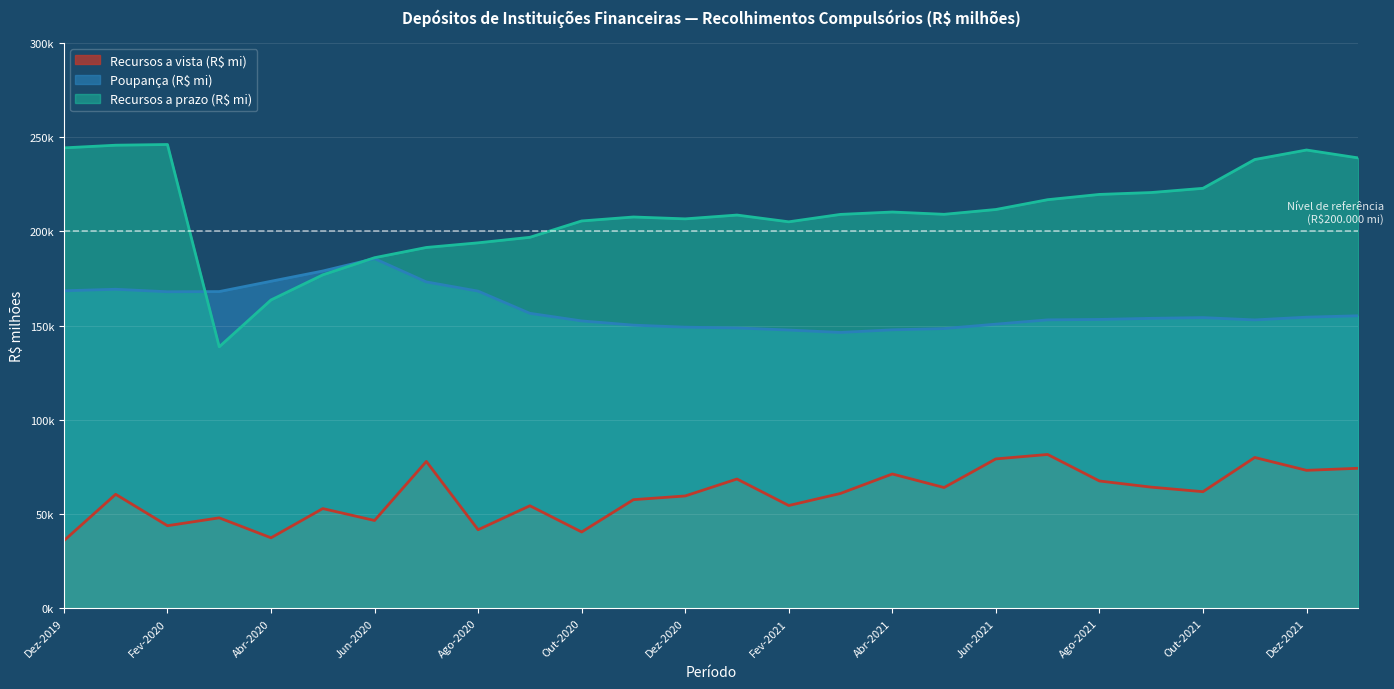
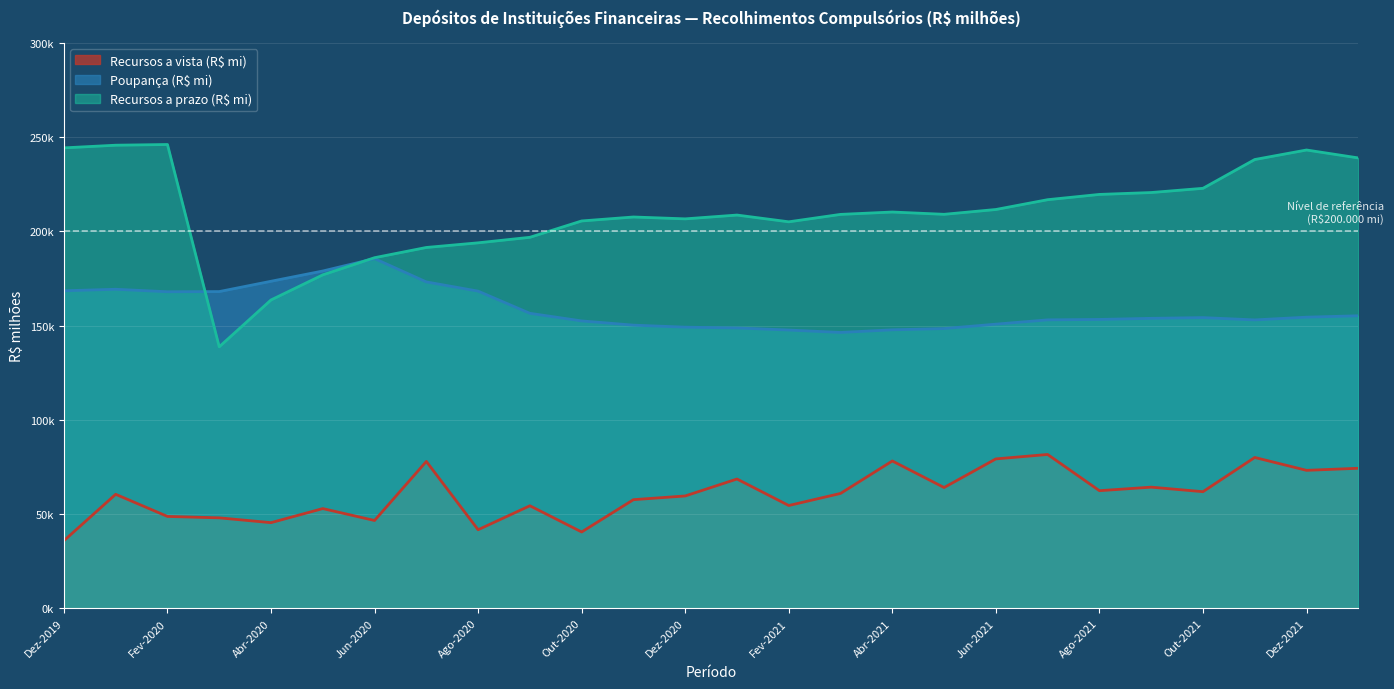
Recursos a vista (R$ mi), Fev-2020: 44000 -> 49000
Recursos a vista (R$ mi), Abr-2020: 37000 -> 45000
Recursos a vista (R$ mi), Abr-2021: 71000 -> 78000
Recursos a vista (R$ mi), Ago-2021: 68000 -> 62000
